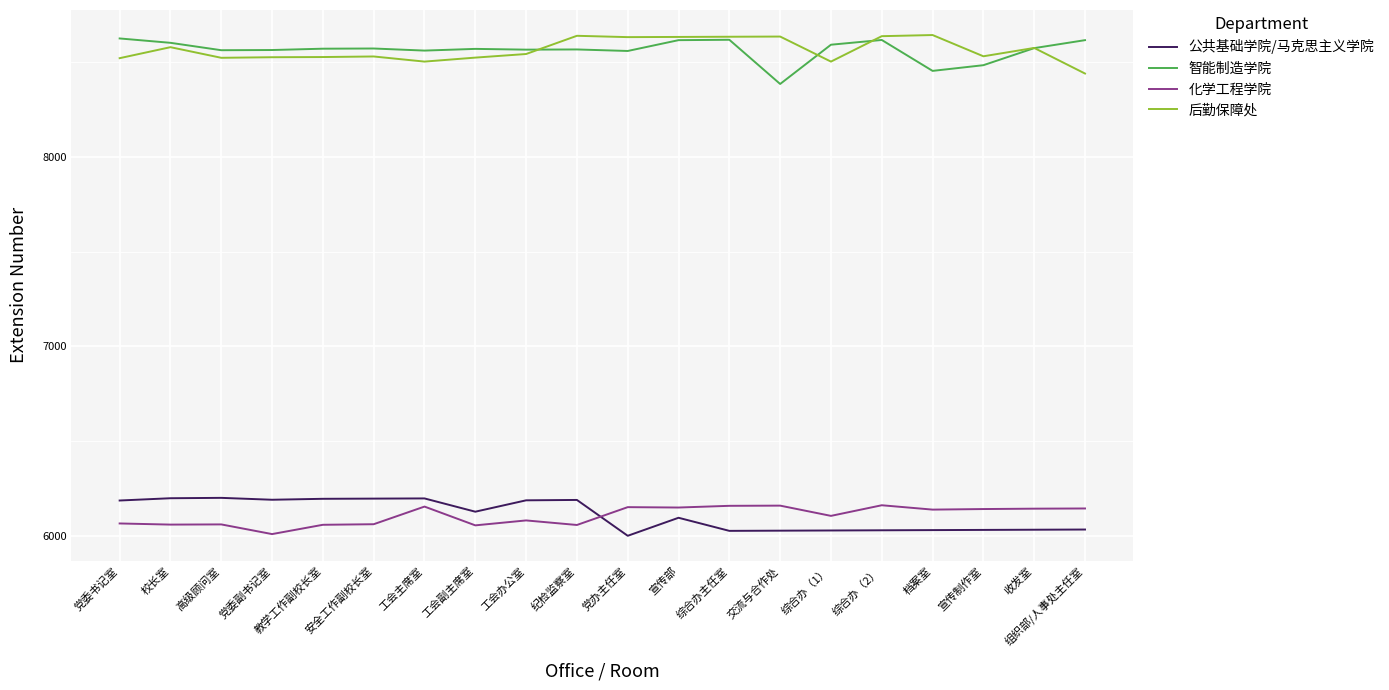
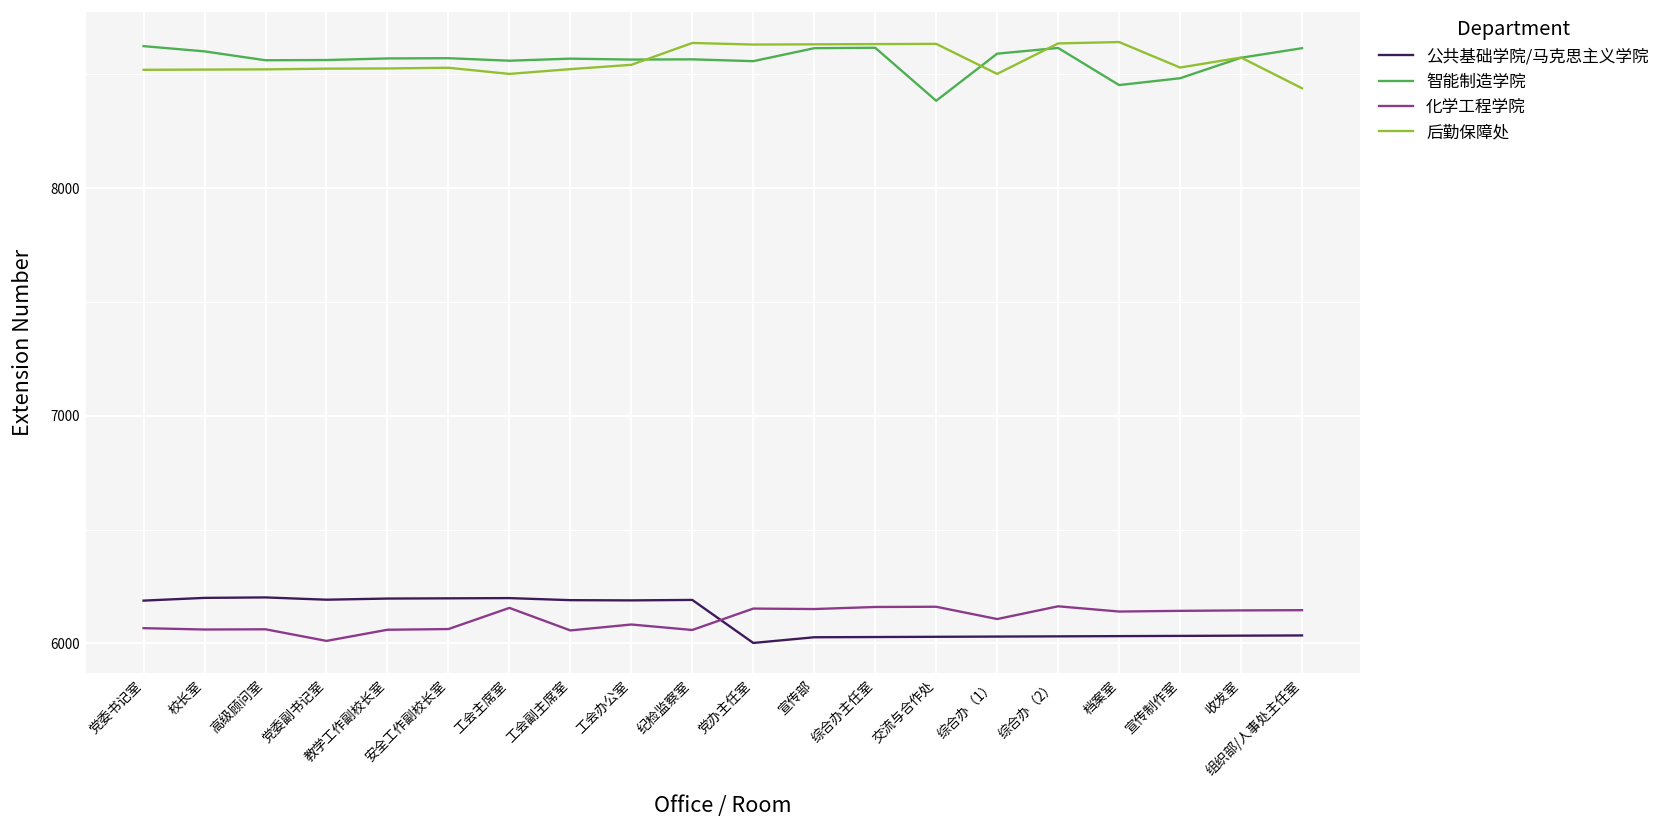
后勤保障处, 校长室: 8580 -> 8520
公共基础学院/马克思主义学院, 工会副主席室: 6130 -> 6190
公共基础学院/马克思主义学院, 宣传部: 6100 -> 6030
